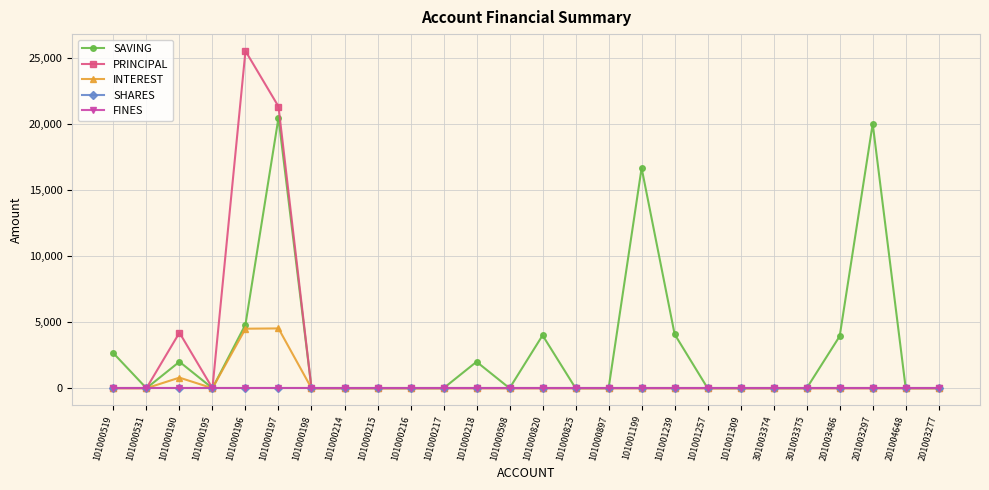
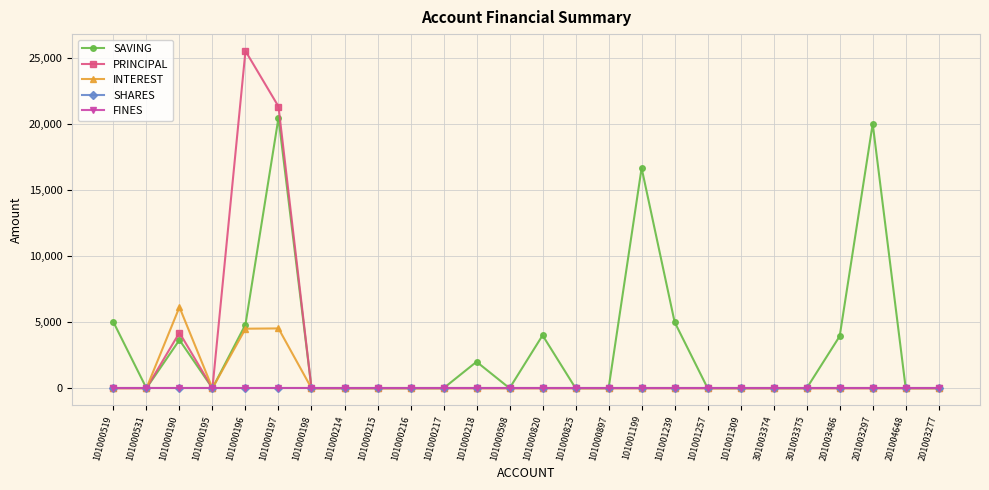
SAVING, 101000519: 2,600 -> 5,000
SAVING, 101000190: 2,000 -> 3,700
INTEREST, 101000190: 800 -> 6,100
SAVING, 101001239: 4,100 -> 5,000
